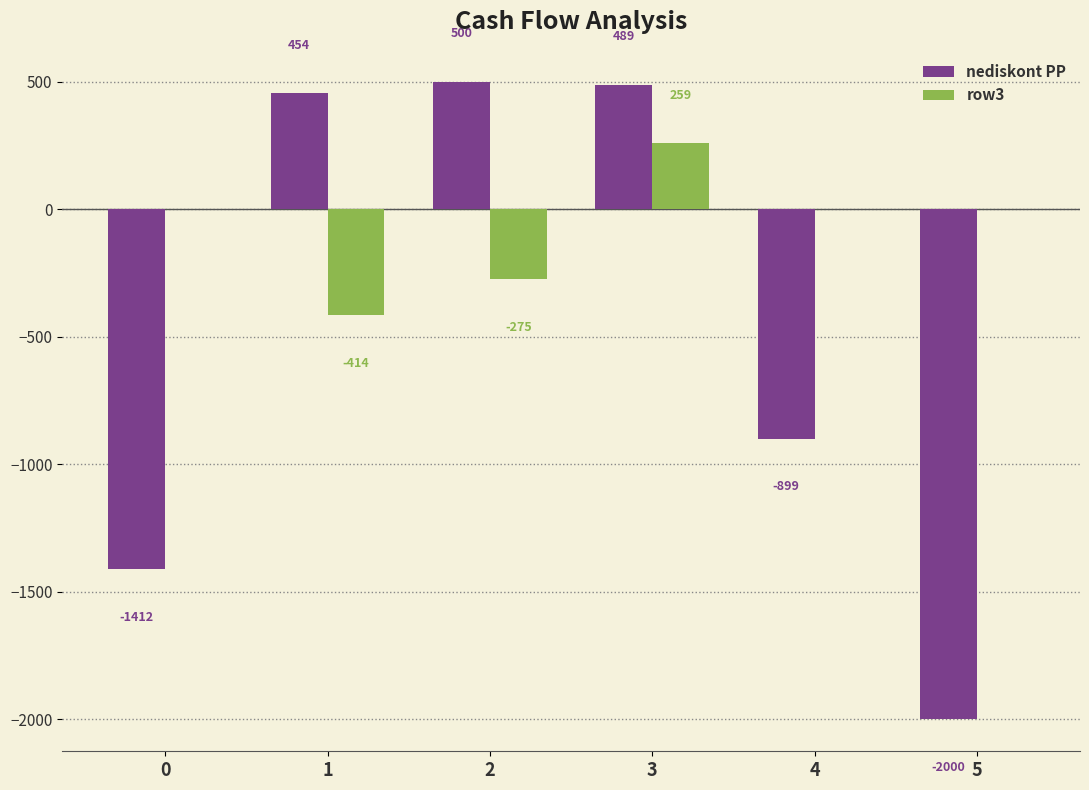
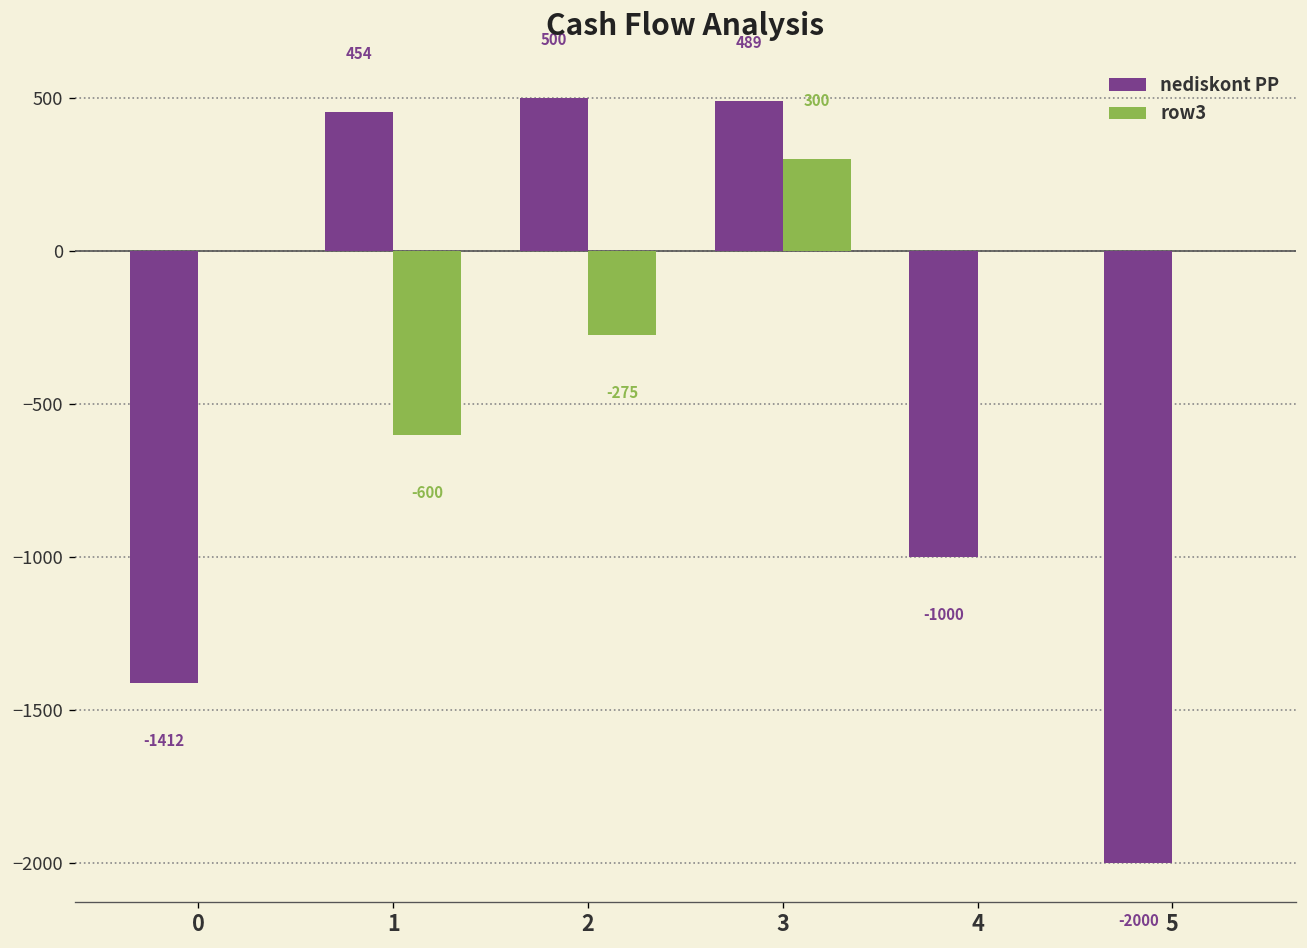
row3, 1: -414 -> -600
row3, 3: 259 -> 300
nediskont PP, 4: -899 -> -1000
